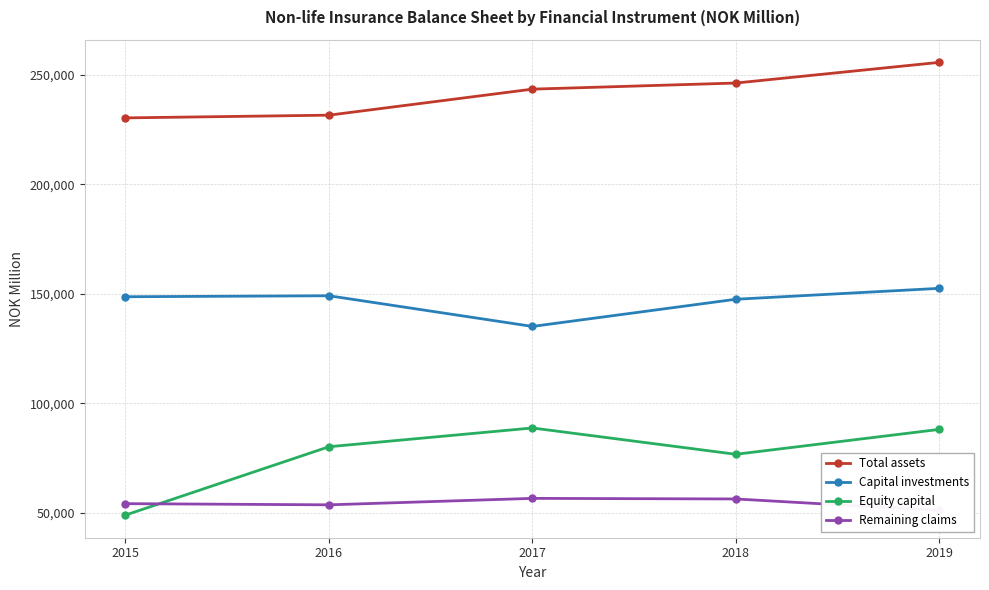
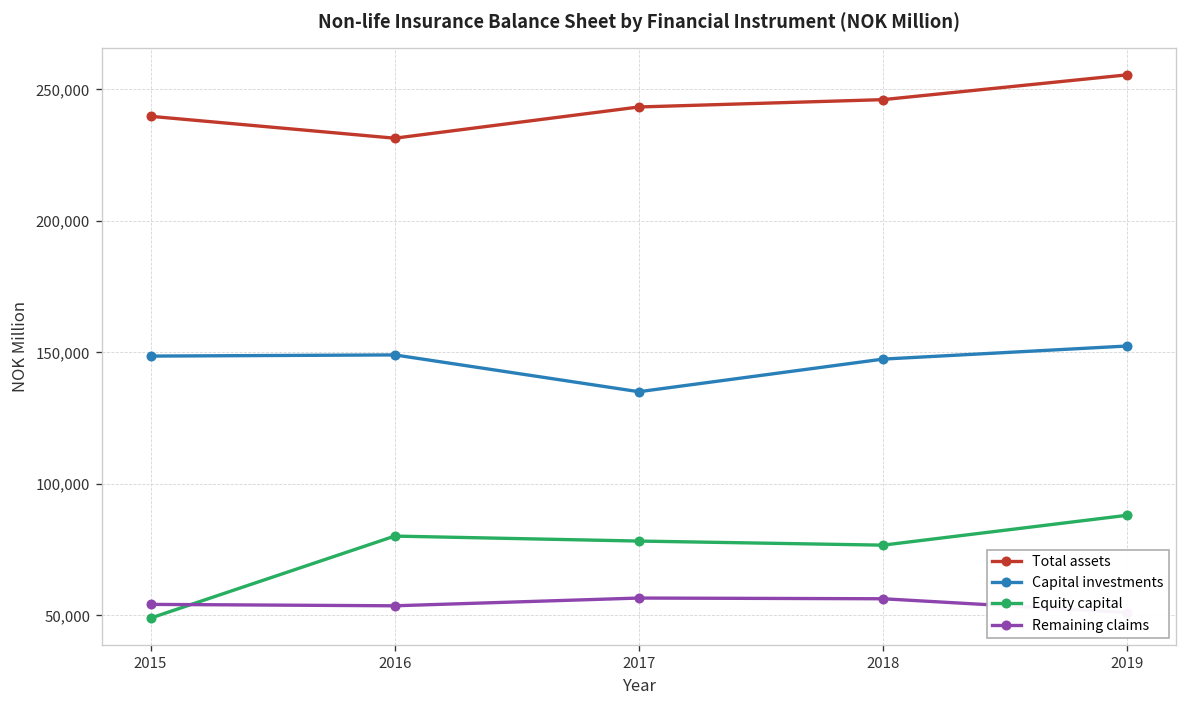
Total assets, 2015: 230,000 -> 240,000
Equity capital, 2017: 89,000 -> 78,000
